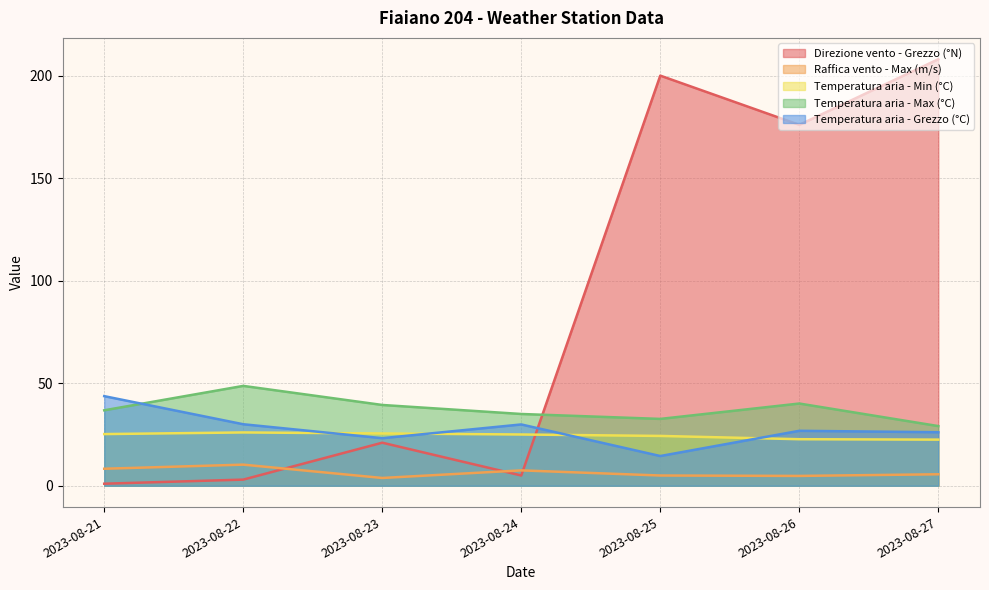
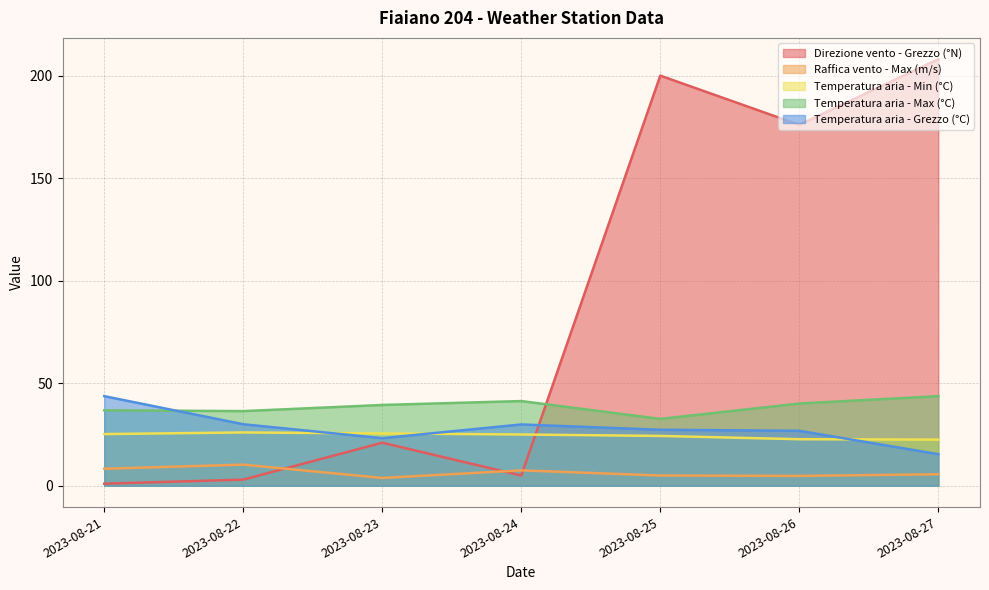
Temperatura aria - Max (°C), 2023-08-22: 49 -> 36
Temperatura aria - Max (°C), 2023-08-24: 35 -> 41
Temperatura aria - Grezzo (°C), 2023-08-25: 15 -> 27
Temperatura aria - Max (°C), 2023-08-27: 29 -> 44
Temperatura aria - Grezzo (°C), 2023-08-27: 26 -> 15
